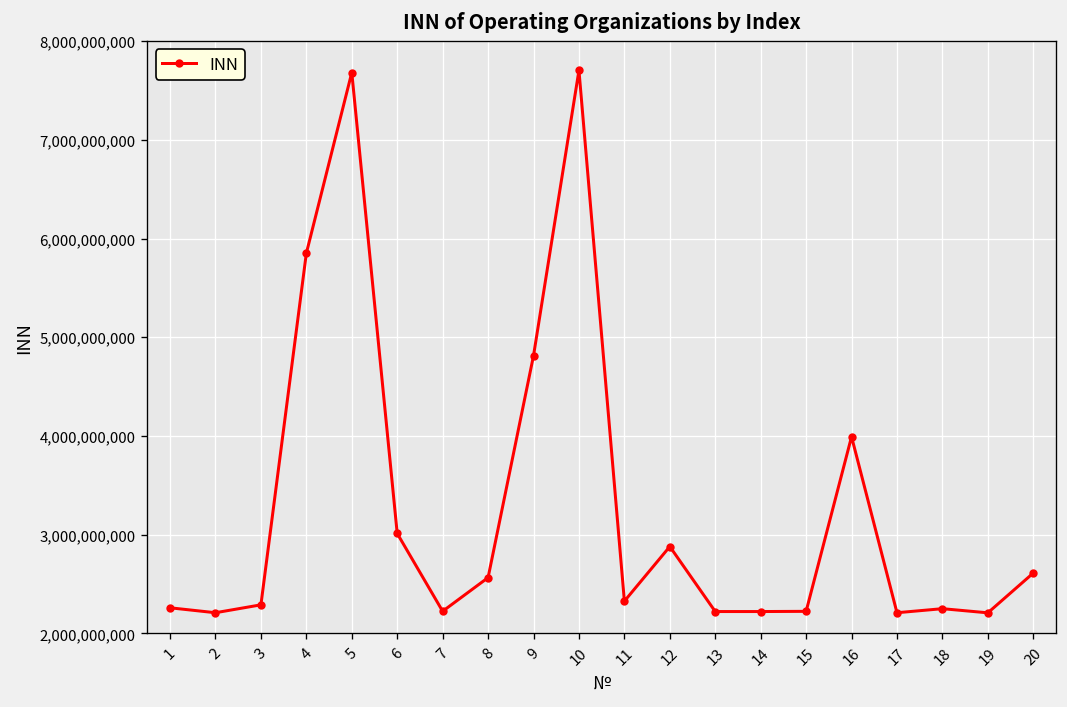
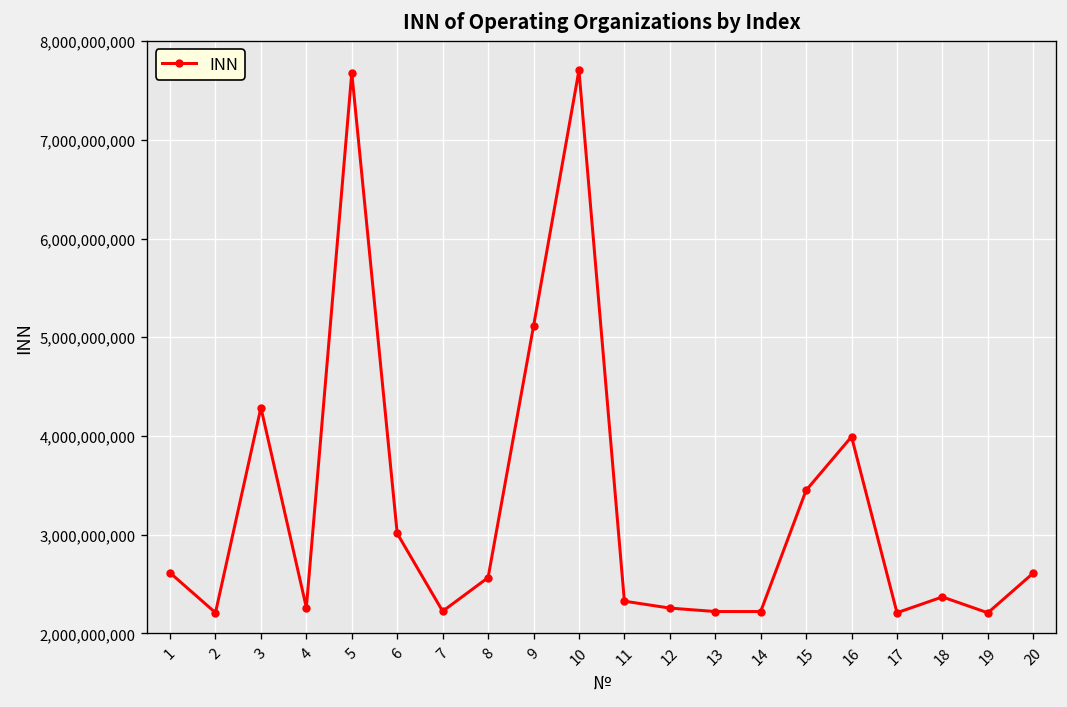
1: 2,300,000,000 -> 2,600,000,000
3: 2,300,000,000 -> 4,300,000,000
4: 5,900,000,000 -> 2,300,000,000
9: 4,800,000,000 -> 5,100,000,000
12: 2,900,000,000 -> 2,300,000,000
15: 2,200,000,000 -> 3,400,000,000
18: 2,300,000,000 -> 2,400,000,000
